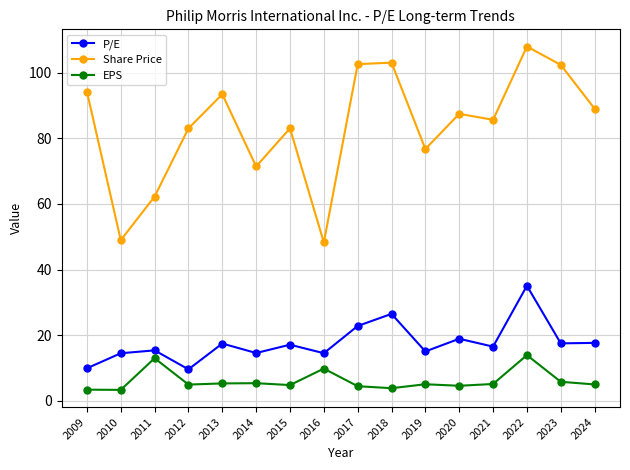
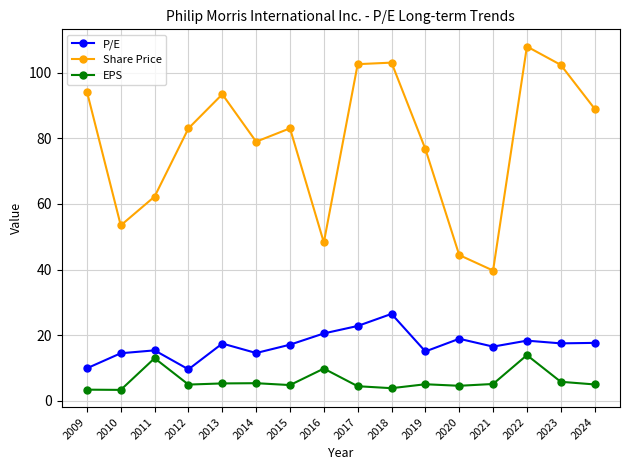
Share Price, 2010: 49 -> 53
Share Price, 2014: 71 -> 79
P/E, 2016: 15 -> 21
Share Price, 2020: 87 -> 44
Share Price, 2021: 86 -> 40
P/E, 2022: 35 -> 18
